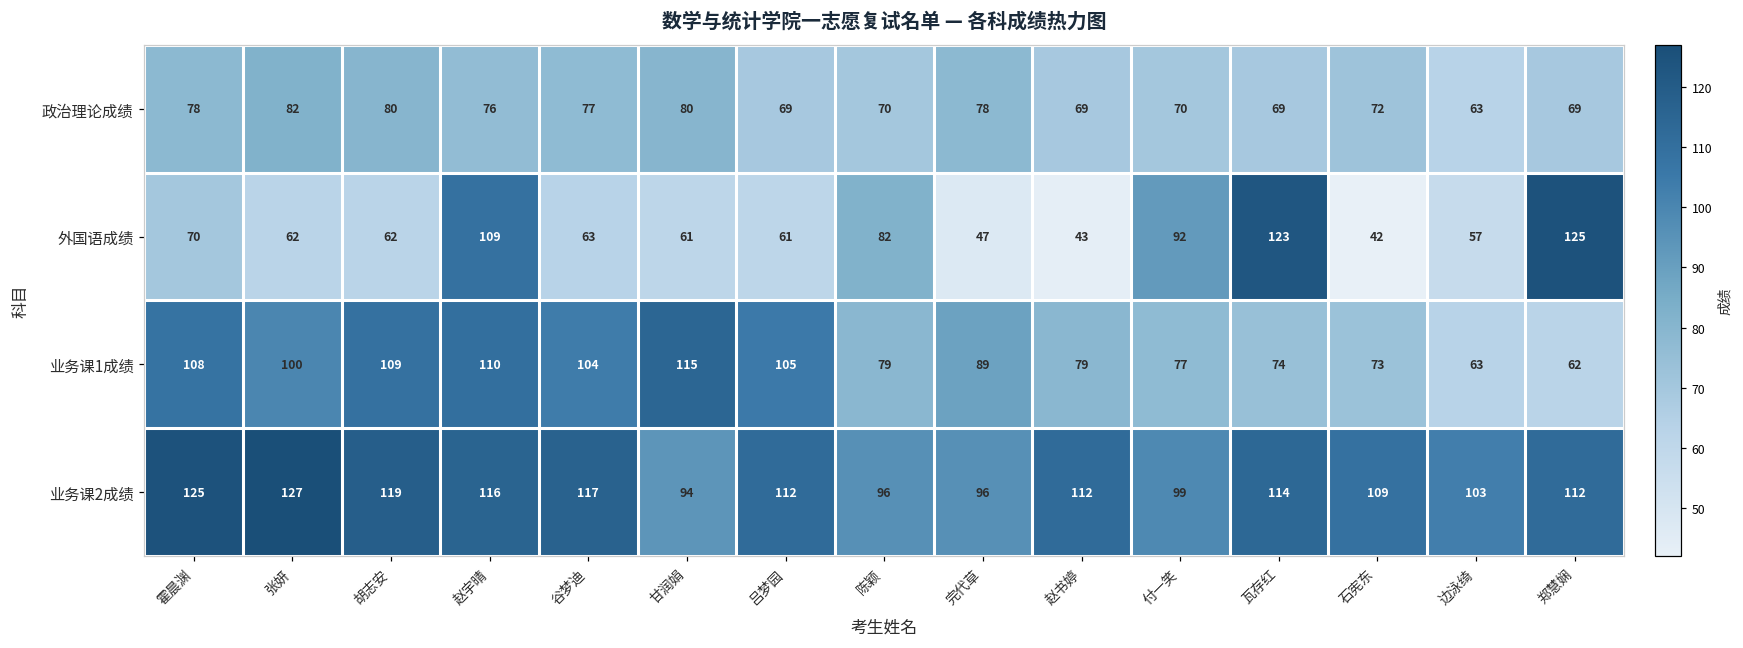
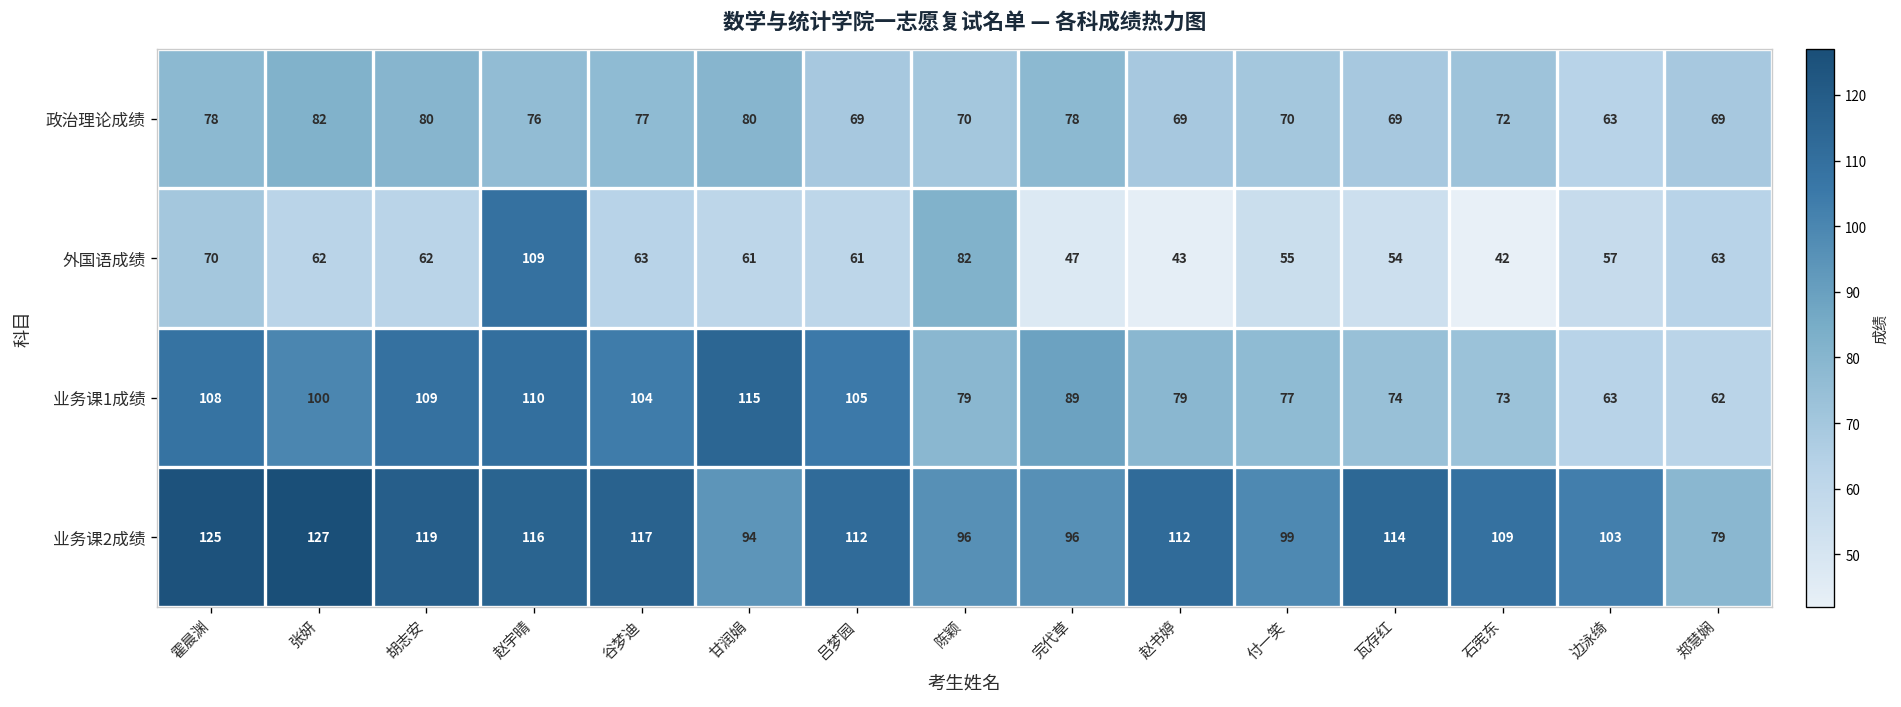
外国语成绩, 付一笑: 92 -> 55
外国语成绩, 瓦存红: 123 -> 54
外国语成绩, 郑慧娴: 125 -> 63
业务课2成绩, 郑慧娴: 112 -> 79
